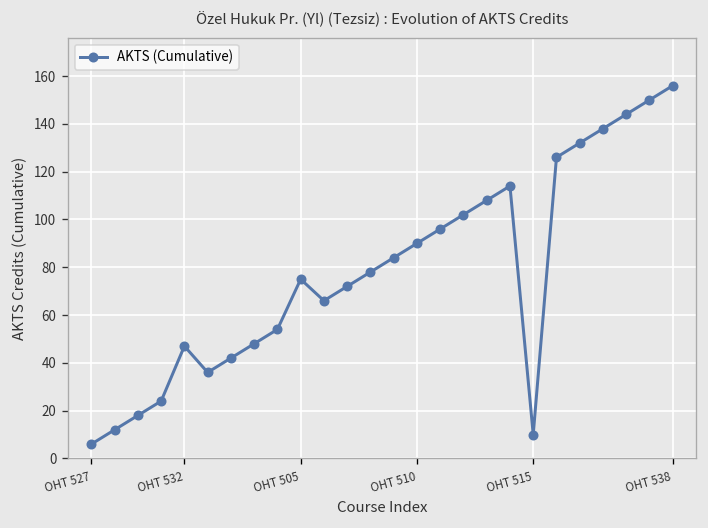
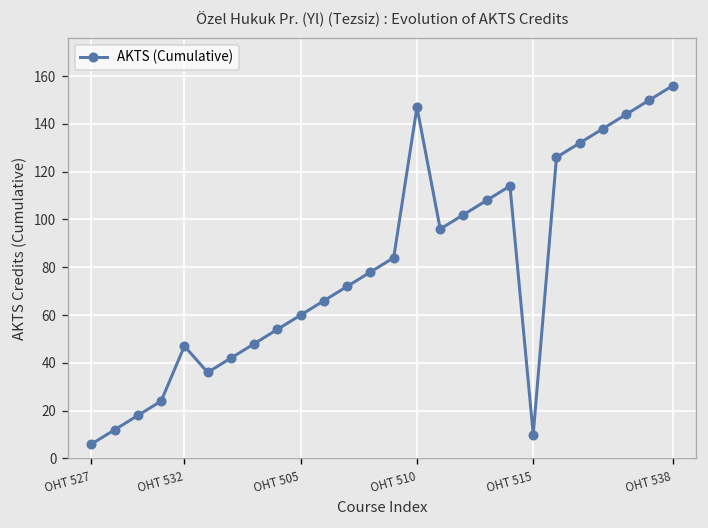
OHT 505: 75 -> 60
OHT 510: 90 -> 147
